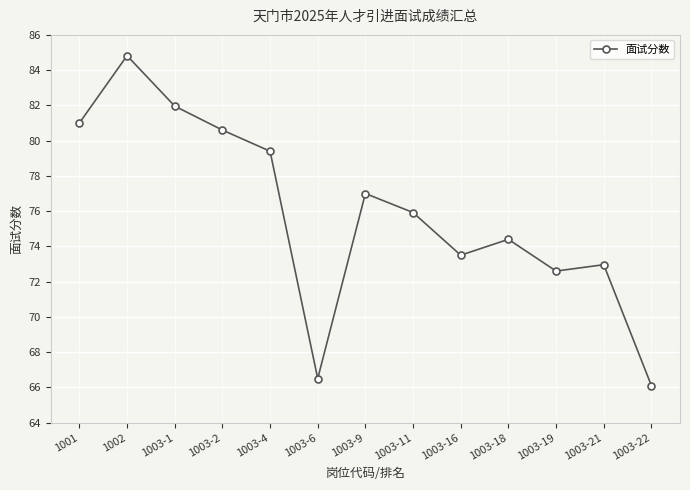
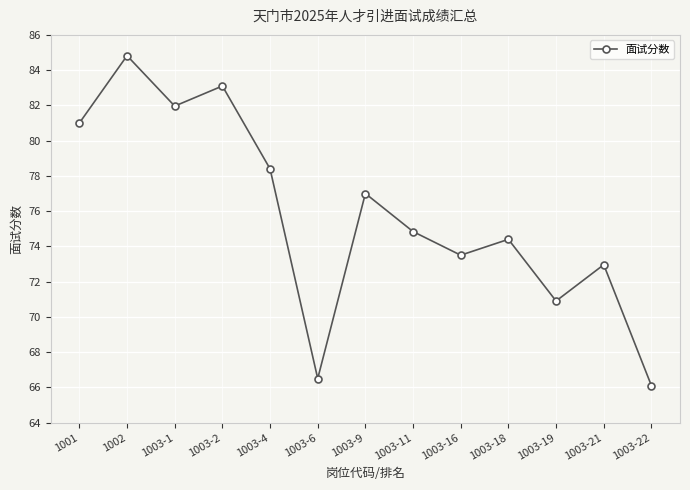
1003-2: 80.6 -> 83.1
1003-4: 79.4 -> 78.4
1003-11: 75.9 -> 74.8
1003-19: 72.6 -> 70.9
